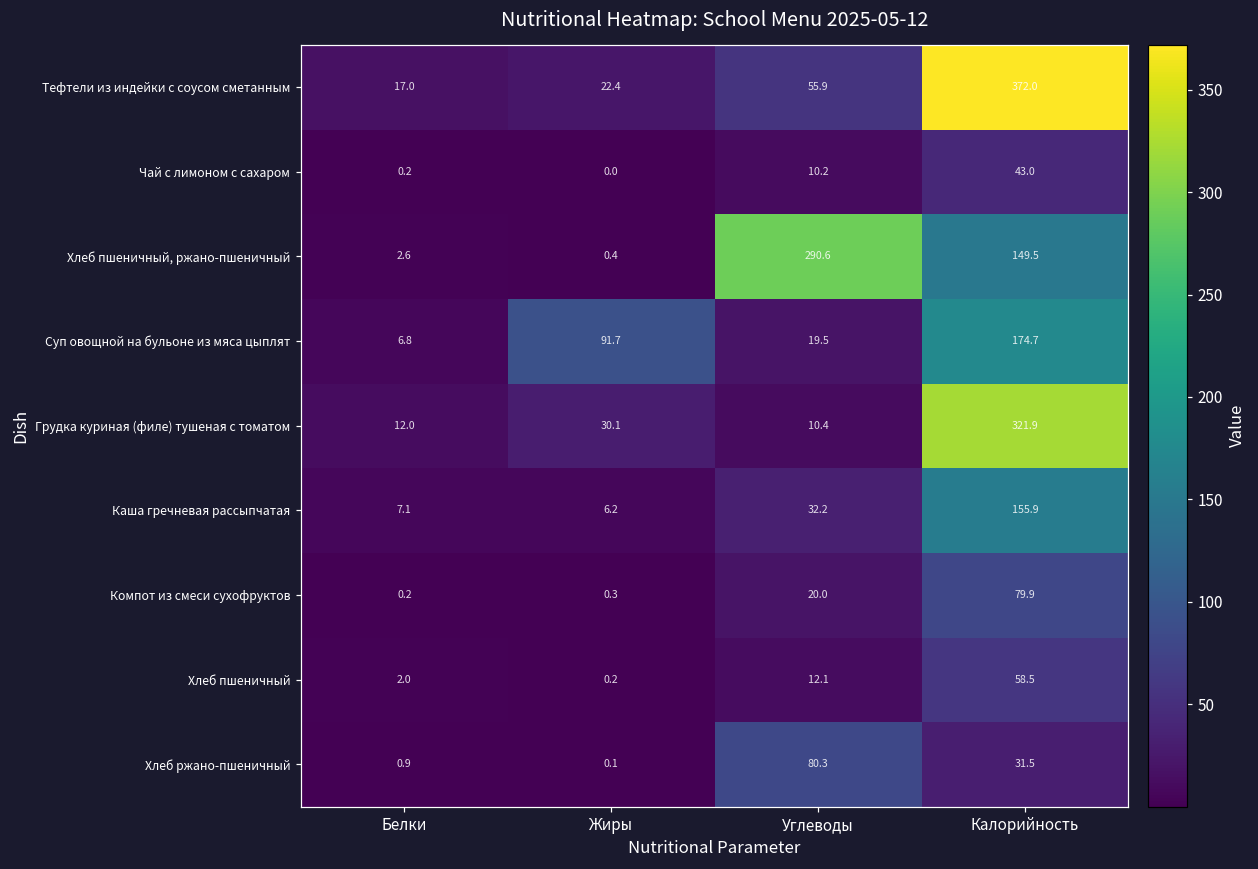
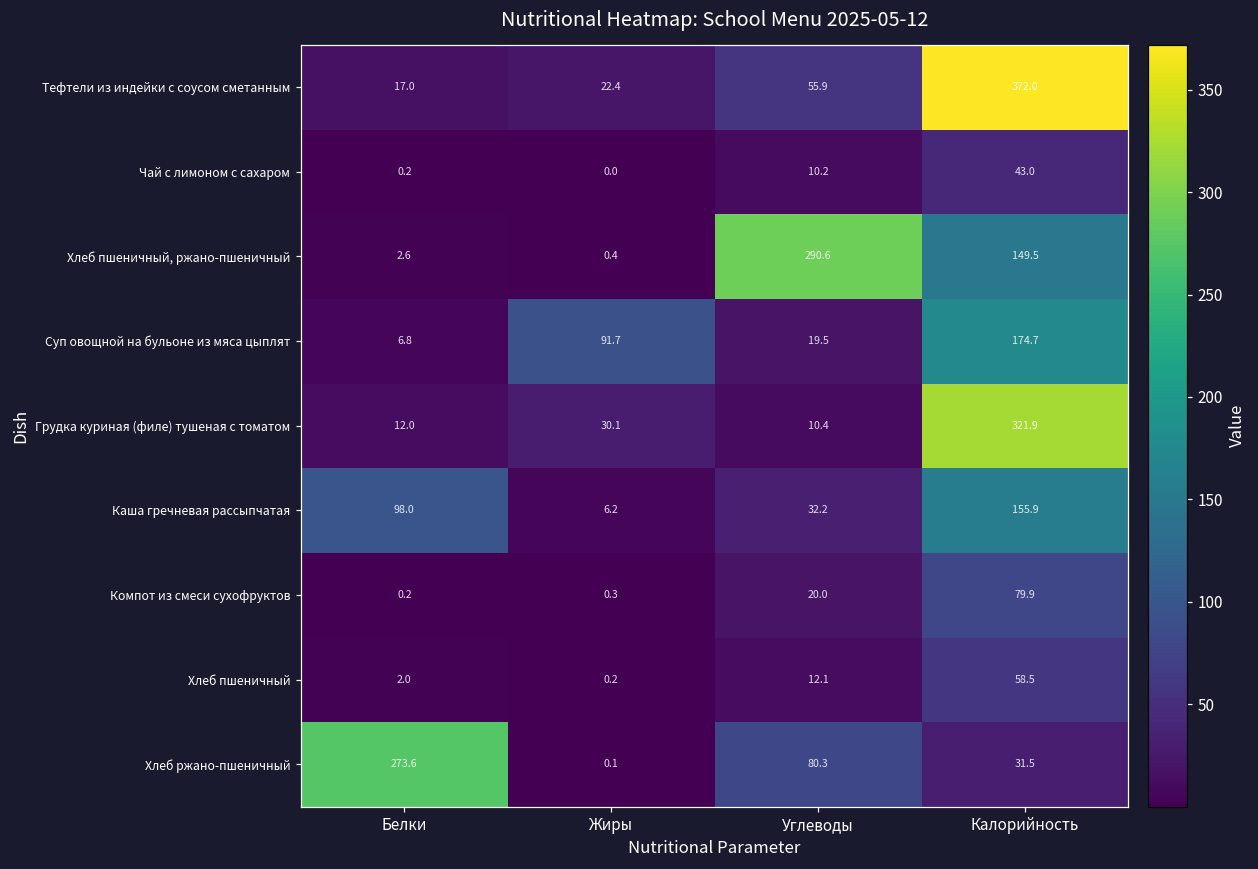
Каша гречневая рассыпчатая, Белки: 7.1 -> 98.0
Хлеб ржано-пшеничный, Белки: 0.9 -> 273.6
